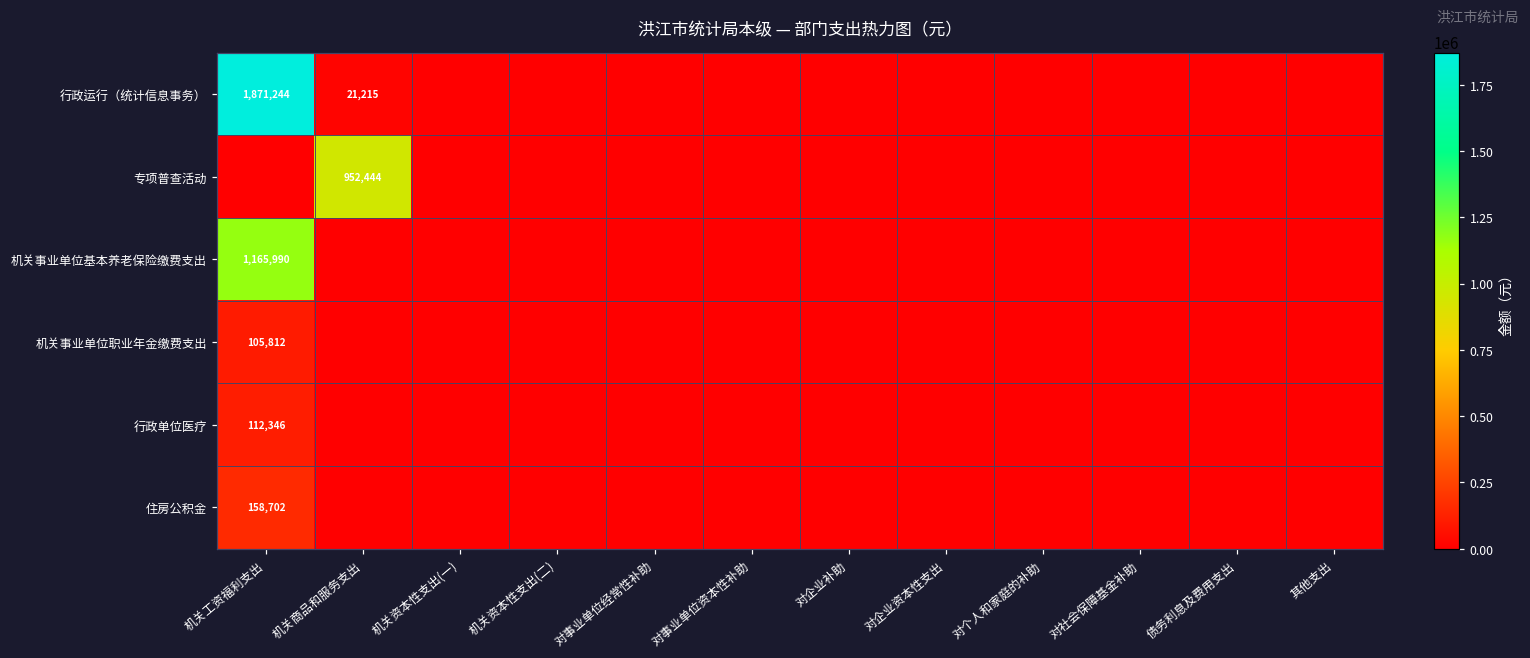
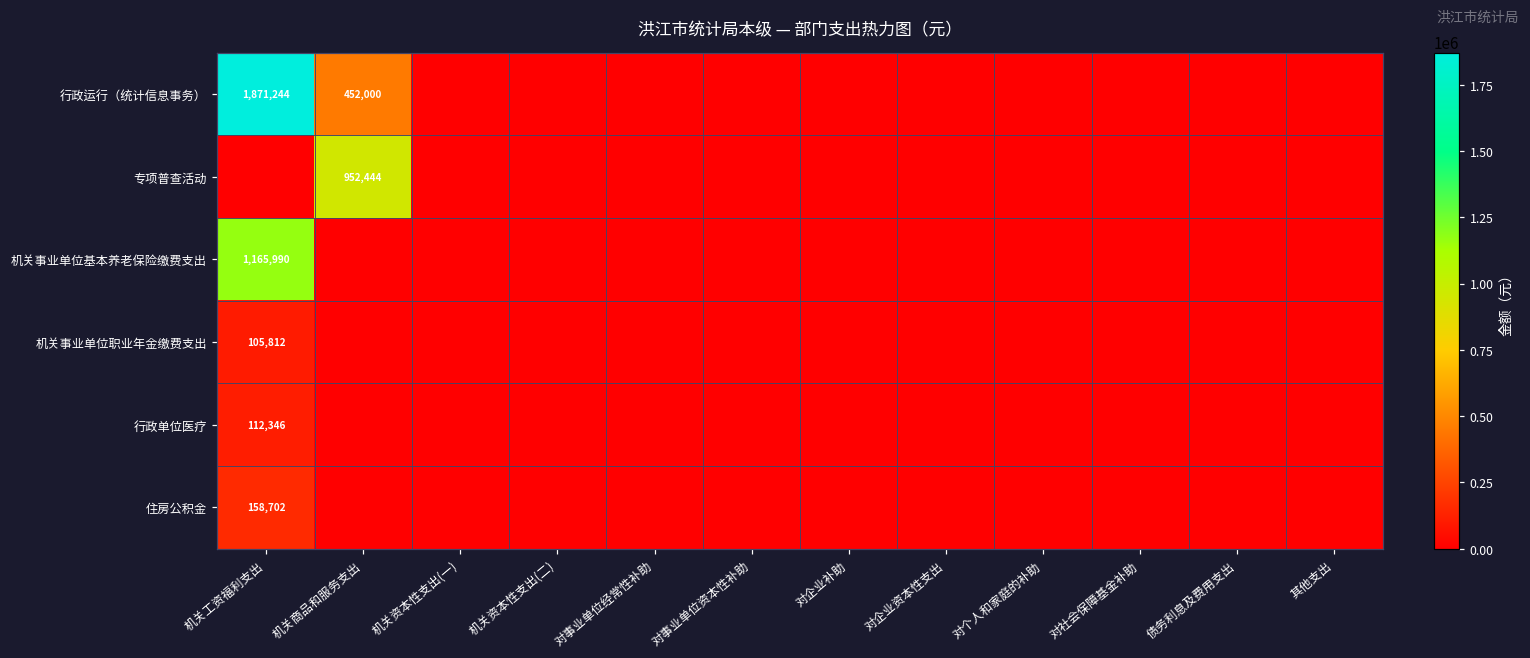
行政运行（统计信息事务）, 机关商品和服务支出: 21,215 -> 452,000
